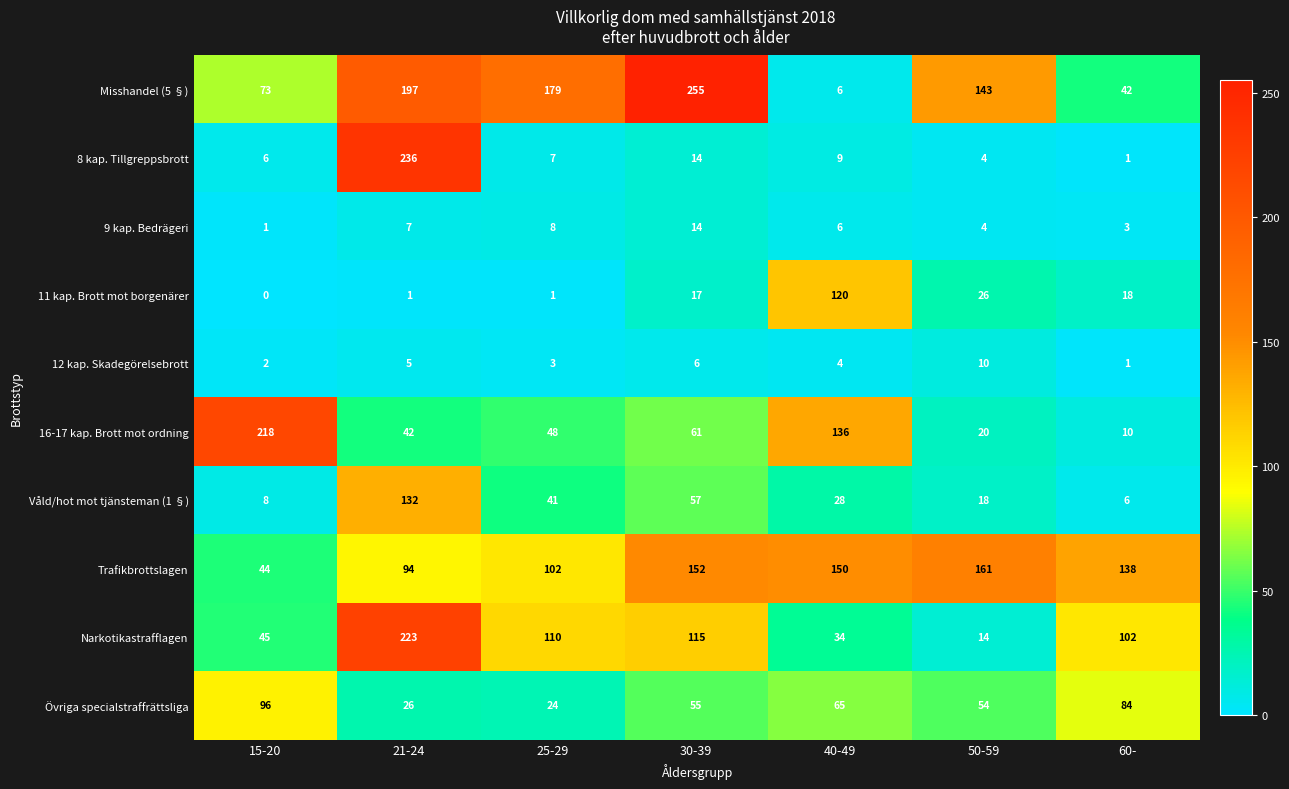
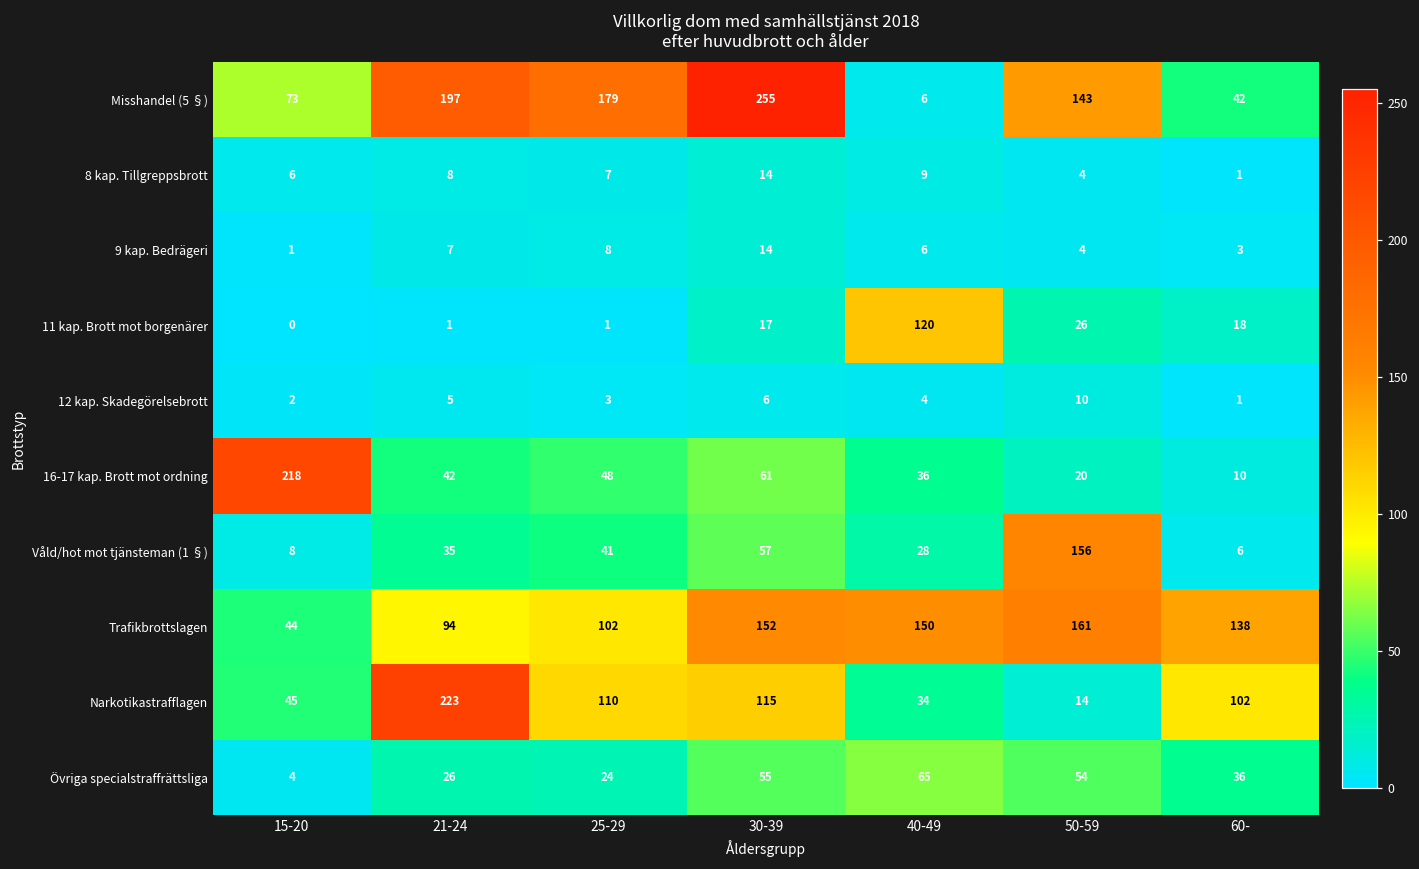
8 kap. Tillgreppsbrott, 21-24: 236 -> 8
16-17 kap. Brott mot ordning, 40-49: 136 -> 36
Våld/hot mot tjänsteman (1 §), 21-24: 132 -> 35
Våld/hot mot tjänsteman (1 §), 50-59: 18 -> 156
Övriga specialstraffrättsliga, 15-20: 96 -> 4
Övriga specialstraffrättsliga, 60-: 84 -> 36
